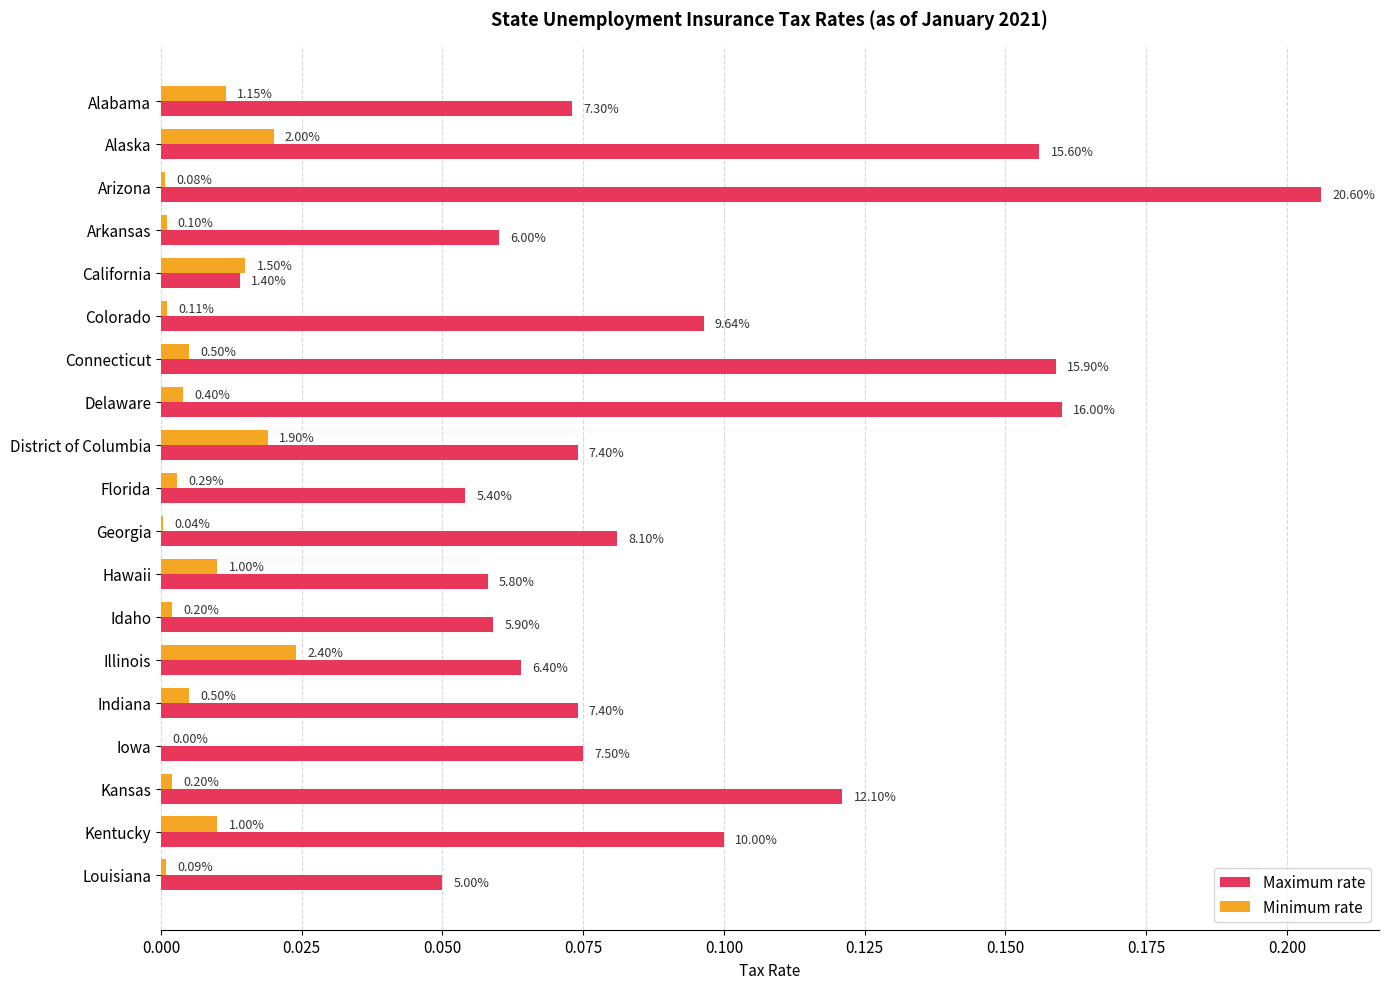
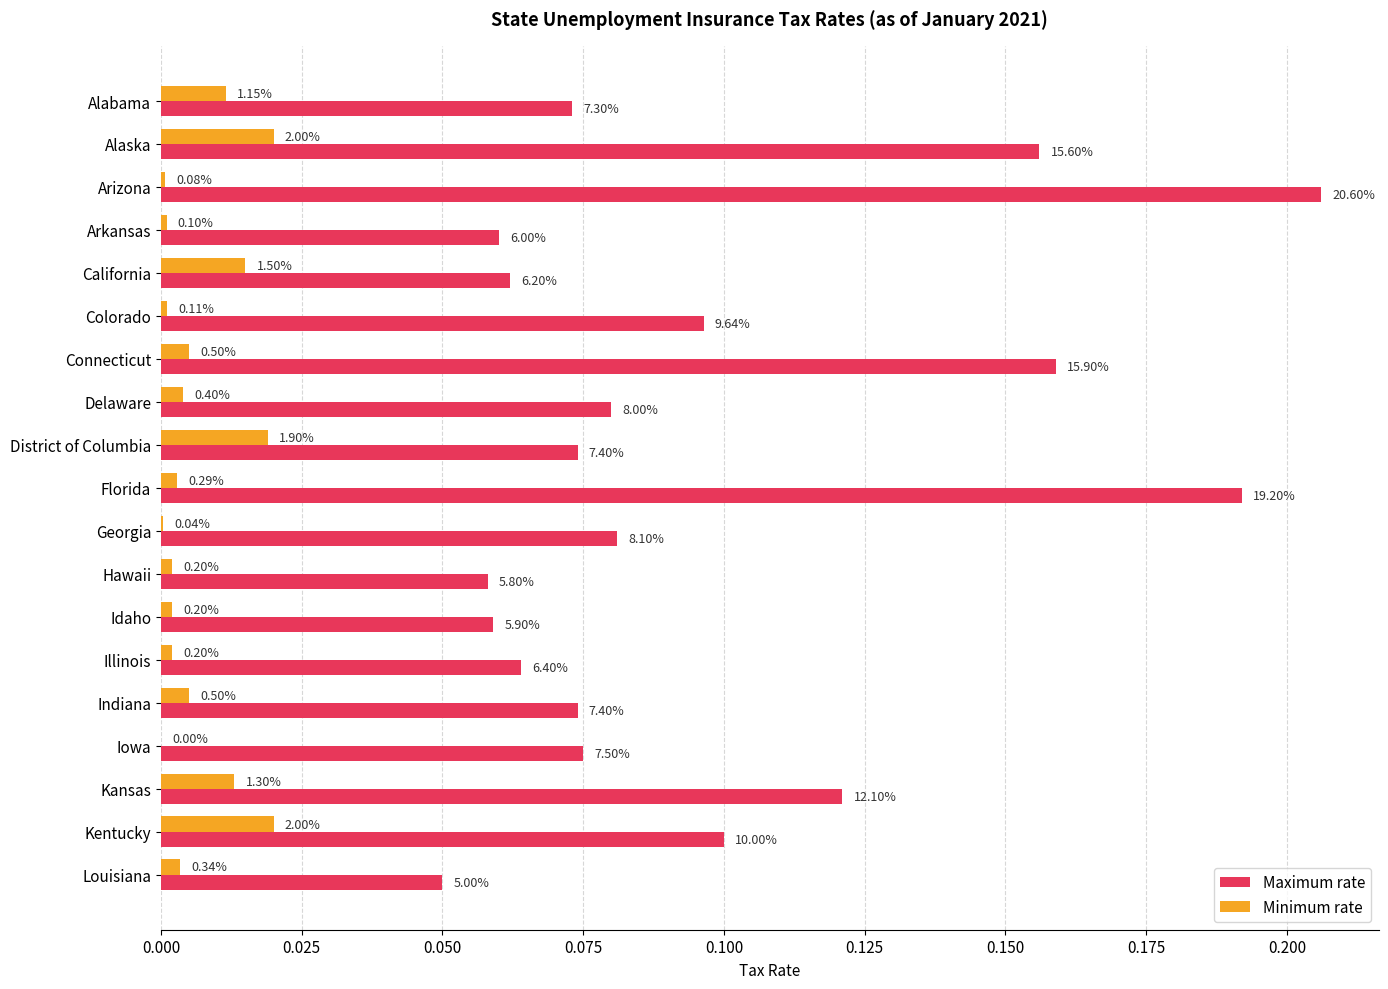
Maximum rate, California: 1.40% -> 6.20%
Maximum rate, Delaware: 16.00% -> 8.00%
Maximum rate, Florida: 5.40% -> 19.20%
Minimum rate, Hawaii: 1.00% -> 0.20%
Minimum rate, Illinois: 2.40% -> 0.20%
Minimum rate, Kansas: 0.20% -> 1.30%
Minimum rate, Kentucky: 1.00% -> 2.00%
Minimum rate, Louisiana: 0.09% -> 0.34%
